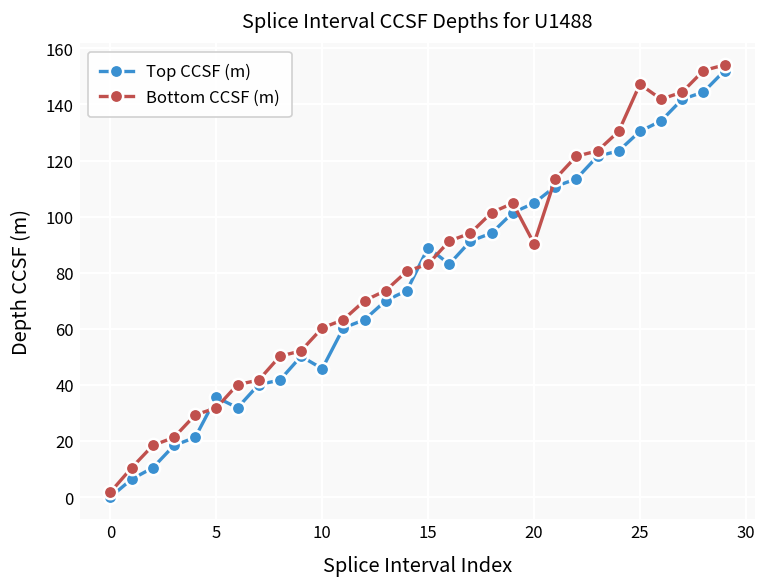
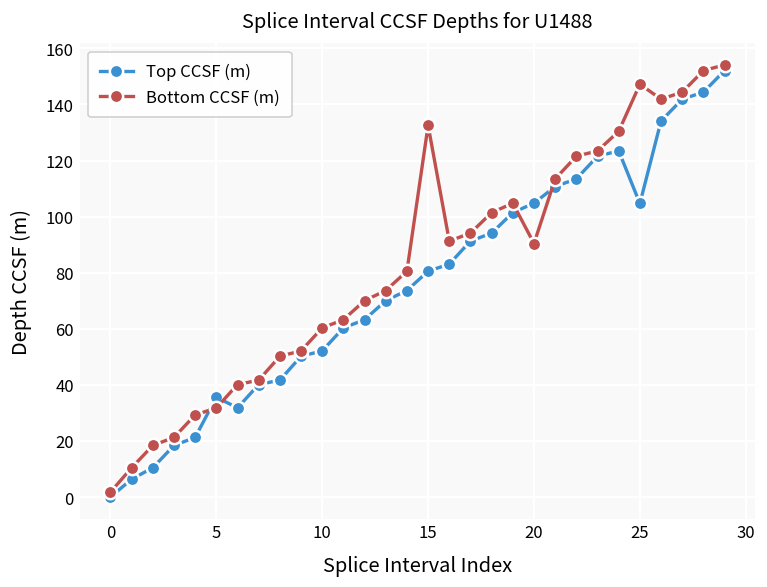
Top CCSF (m), 10: 46 -> 52
Top CCSF (m), 15: 89 -> 81
Bottom CCSF (m), 15: 83 -> 133
Top CCSF (m), 25: 130 -> 105
